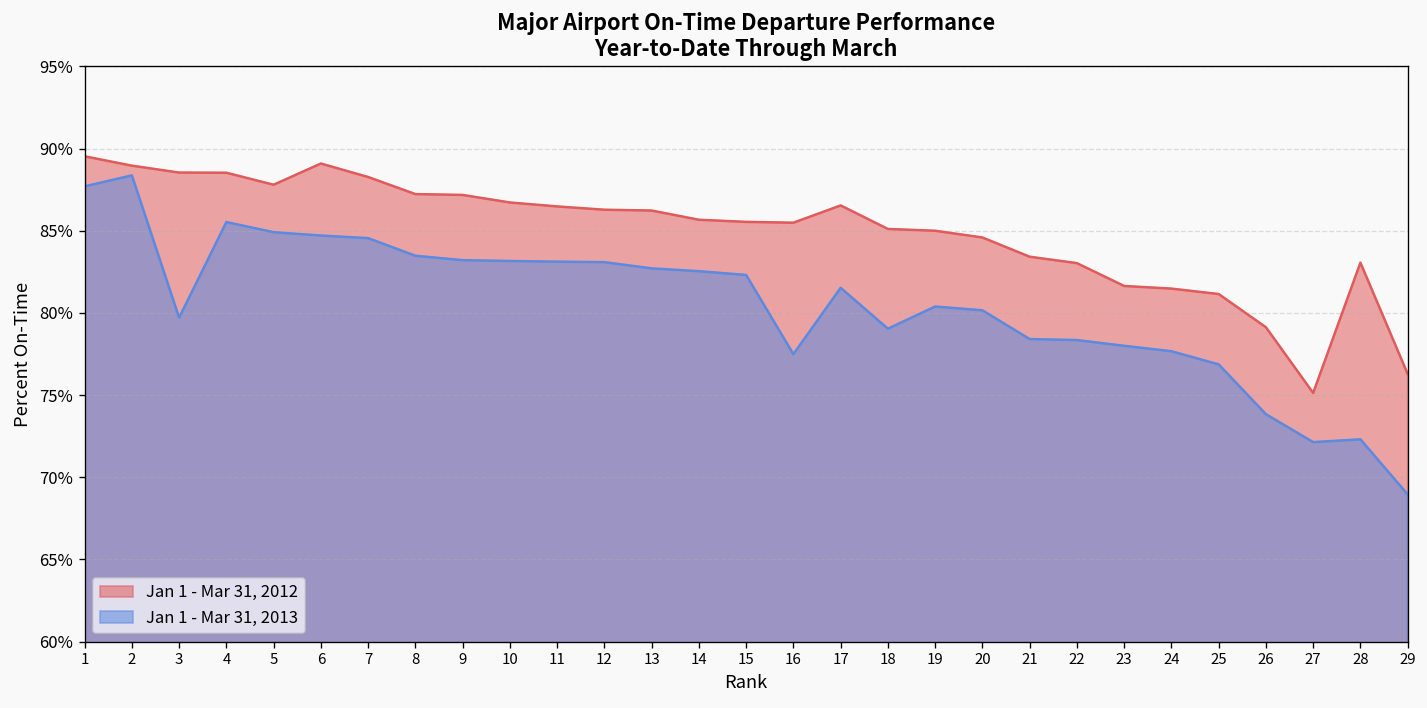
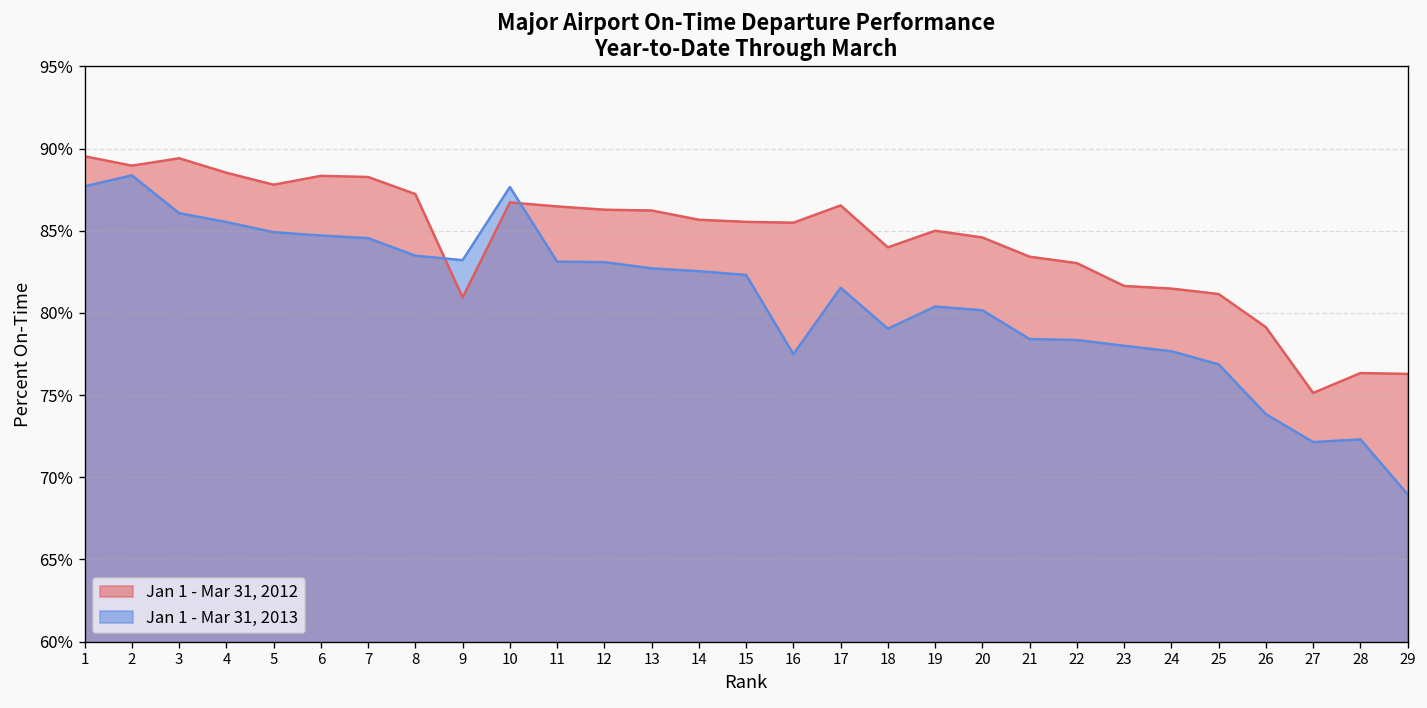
Jan 1 - Mar 31, 2012, 3: 88.5% -> 89.4%
Jan 1 - Mar 31, 2013, 3: 79.7% -> 86.1%
Jan 1 - Mar 31, 2012, 6: 89.1% -> 88.3%
Jan 1 - Mar 31, 2012, 9: 87.2% -> 80.9%
Jan 1 - Mar 31, 2013, 10: 83.2% -> 87.7%
Jan 1 - Mar 31, 2012, 18: 85.1% -> 84.0%
Jan 1 - Mar 31, 2012, 28: 83.1% -> 76.3%
